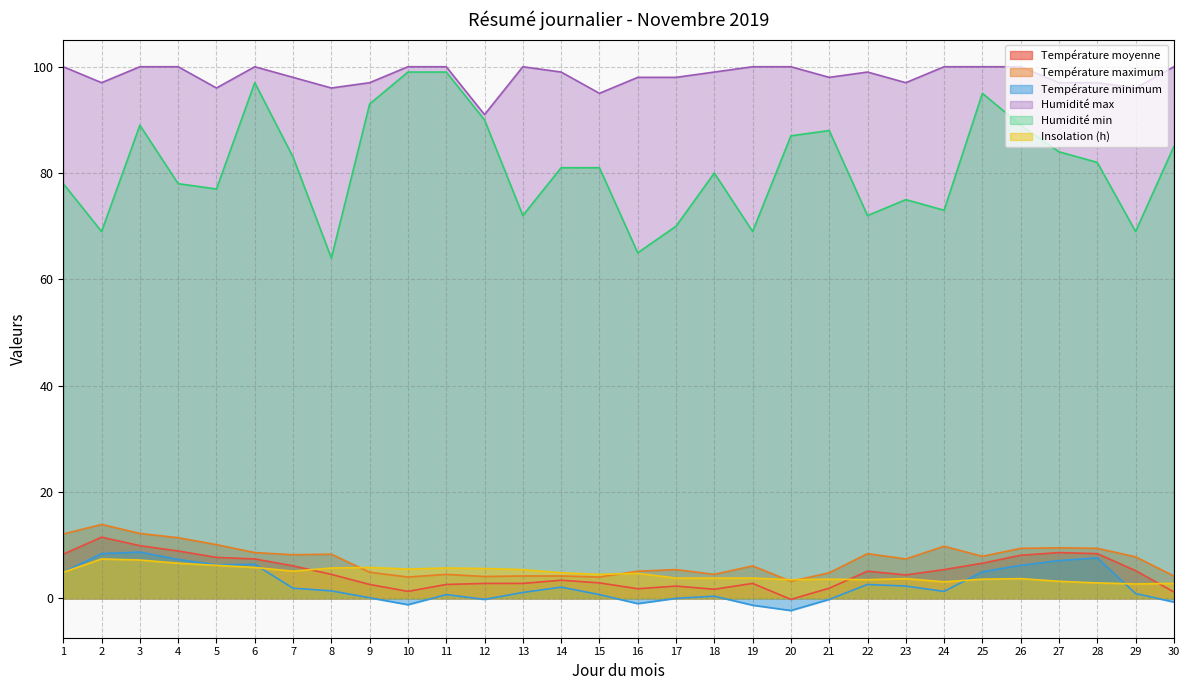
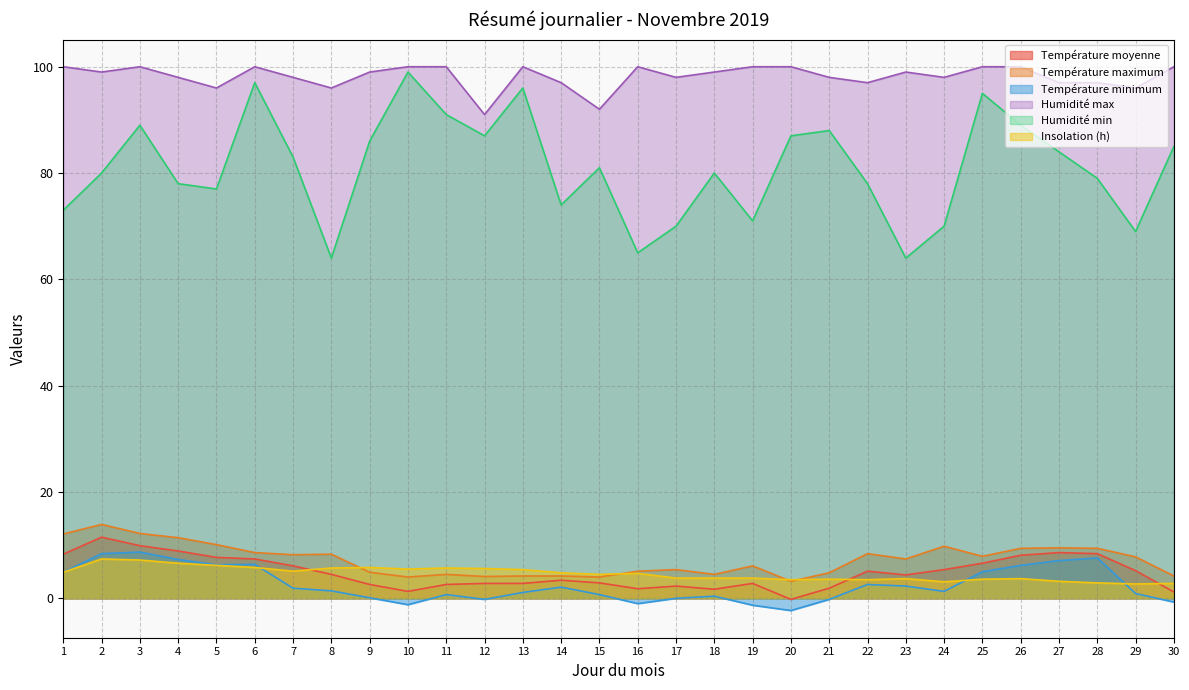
Humidité min, 1: 78 -> 73
Humidité max, 2: 97 -> 99
Humidité min, 2: 69 -> 80
Humidité max, 4: 100 -> 98
Humidité max, 9: 97 -> 99
Humidité min, 9: 93 -> 86
Humidité min, 11: 99 -> 91
Humidité min, 12: 90 -> 87
Humidité min, 13: 72 -> 96
Humidité max, 14: 99 -> 97
Humidité min, 14: 81 -> 74
Humidité max, 15: 95 -> 92
Humidité max, 16: 98 -> 100
Humidité min, 19: 69 -> 71
Humidité max, 22: 99 -> 97
Humidité min, 22: 72 -> 78
Humidité max, 23: 97 -> 99
Humidité min, 23: 75 -> 64
Humidité max, 24: 100 -> 98
Humidité min, 24: 73 -> 70
Humidité min, 28: 82 -> 79
